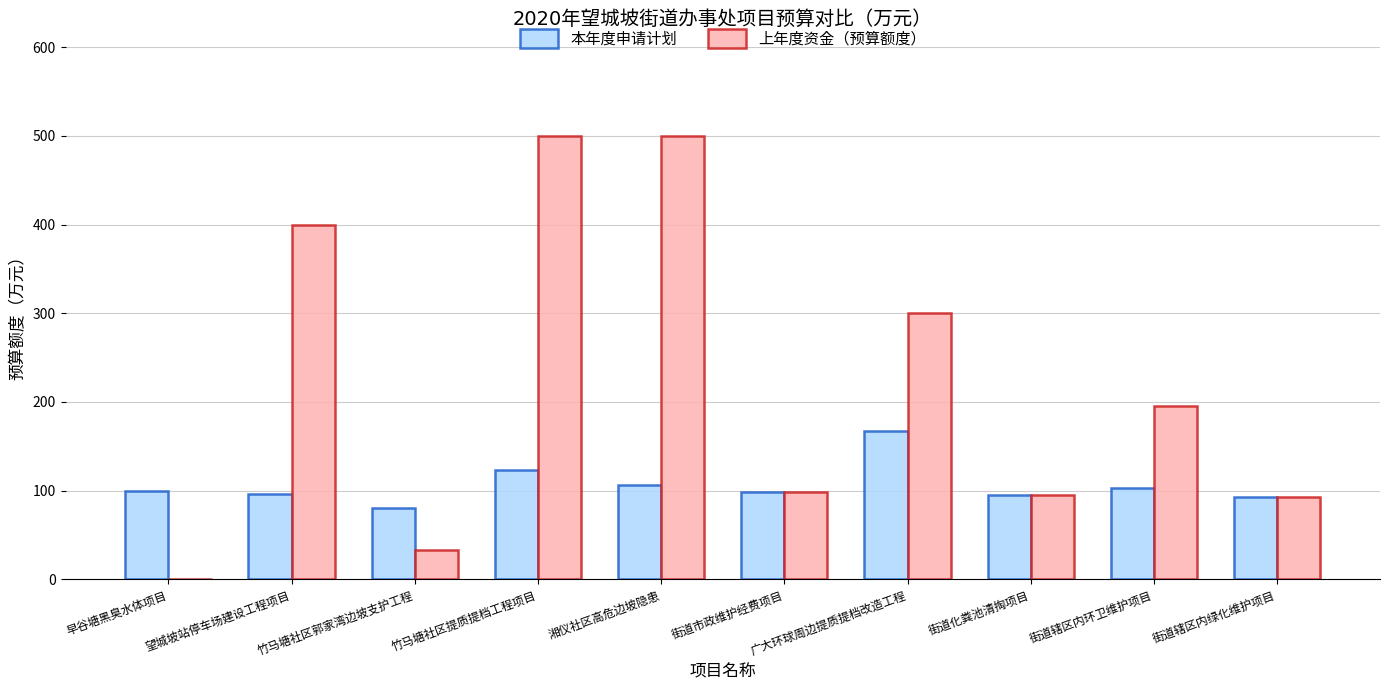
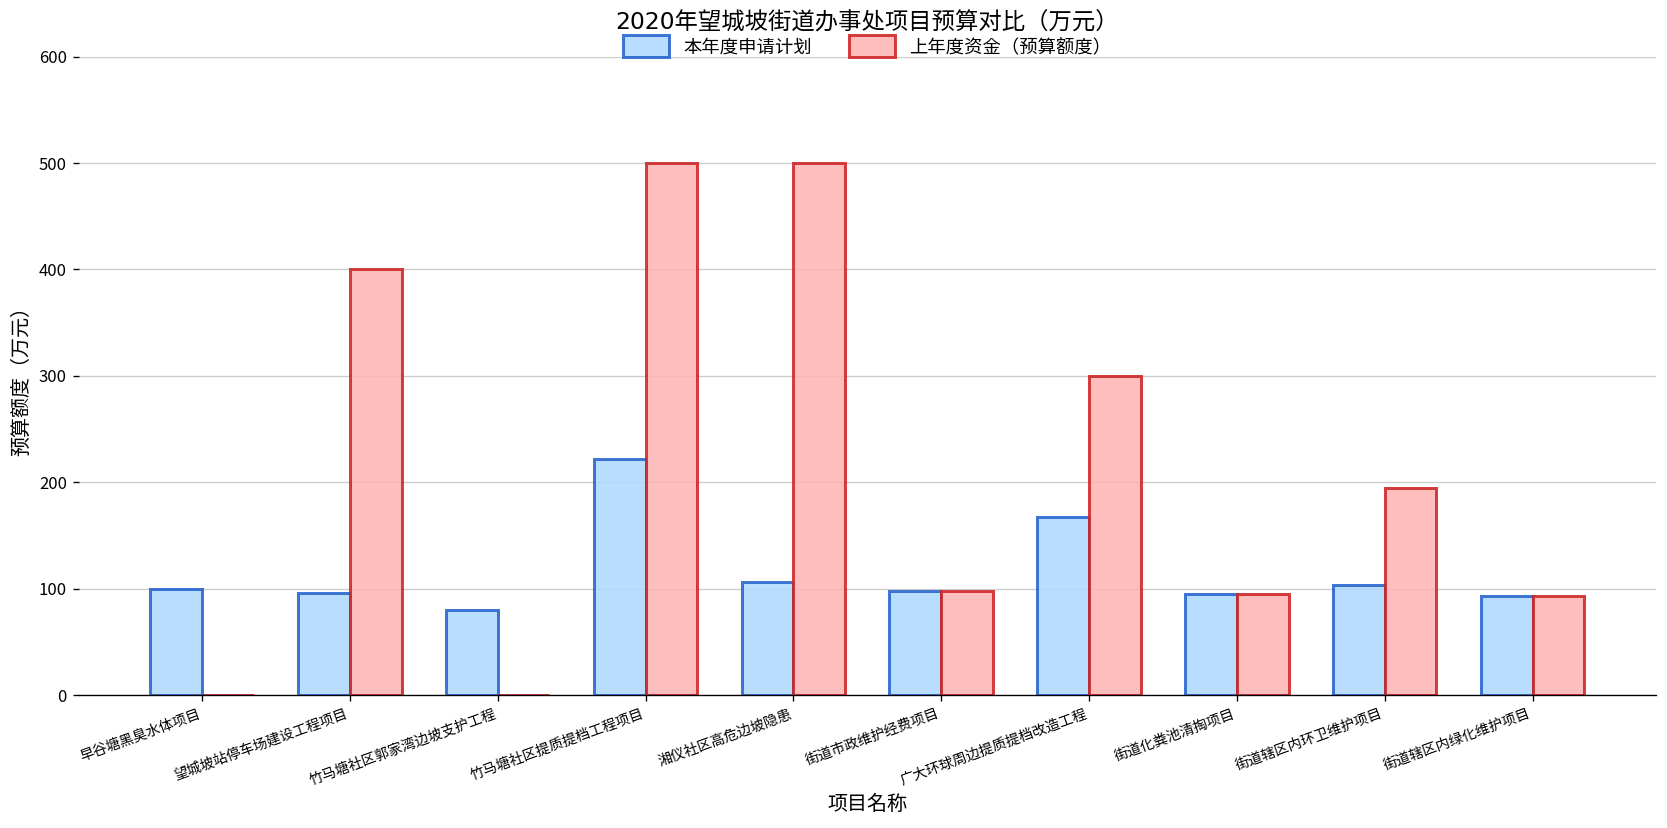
上年度资金（预算额度）, 竹马塘社区郭家湾边坡支护工程: 30 -> 0
本年度申请计划, 竹马塘社区提质提档工程项目: 120 -> 220
